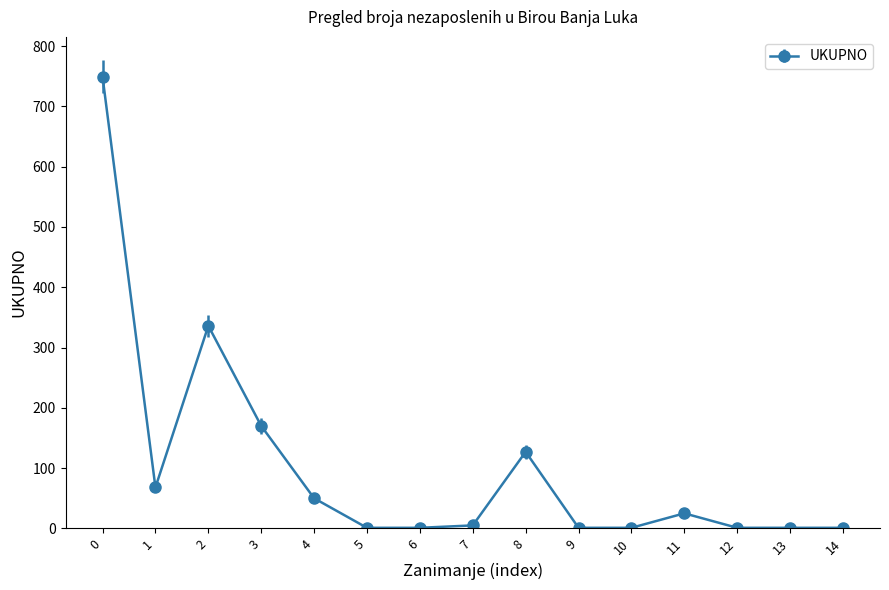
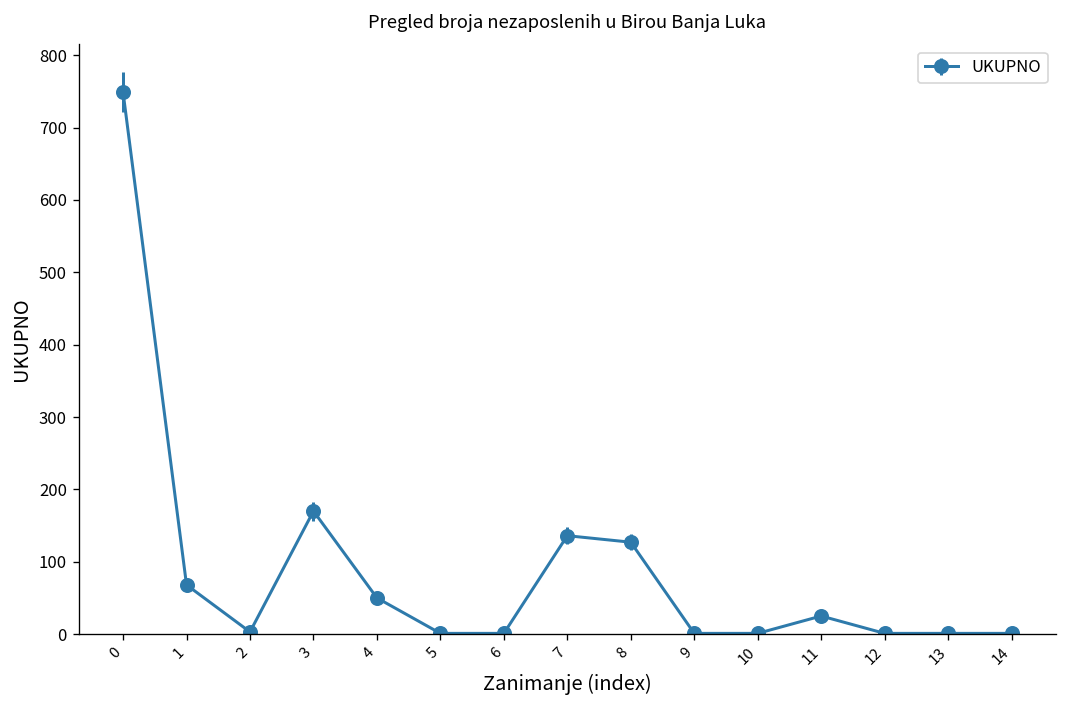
2: 340 -> 0
7: 10 -> 140
